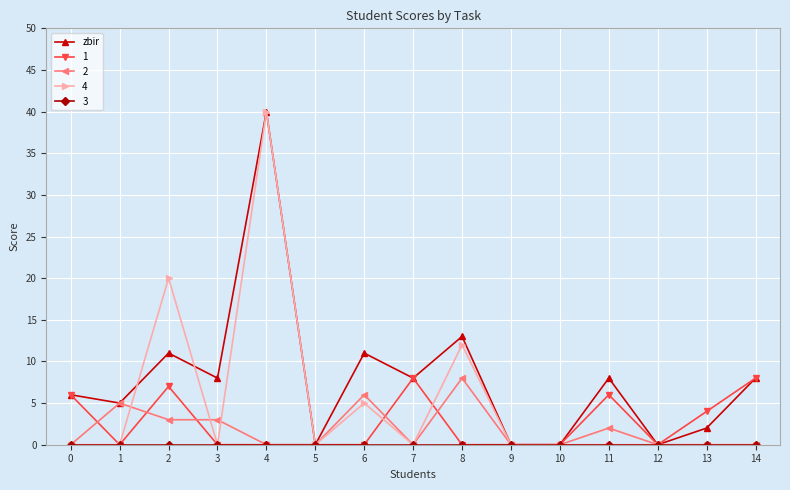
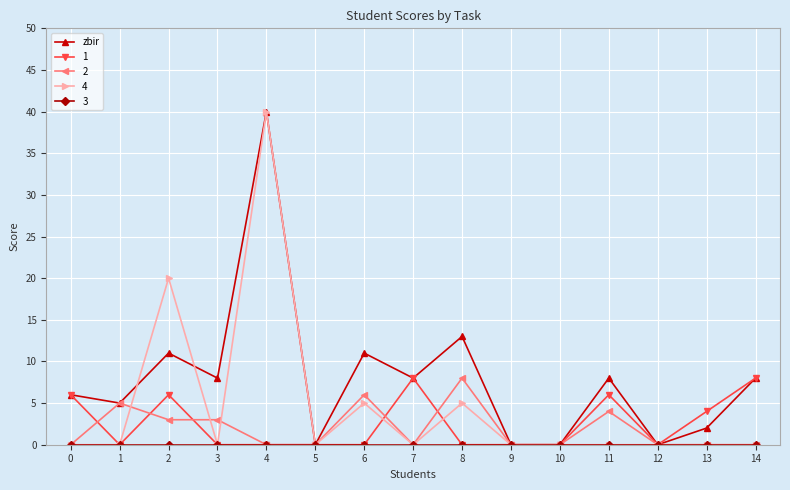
1, 2: 7 -> 6
4, 8: 12 -> 5
2, 11: 2 -> 4
